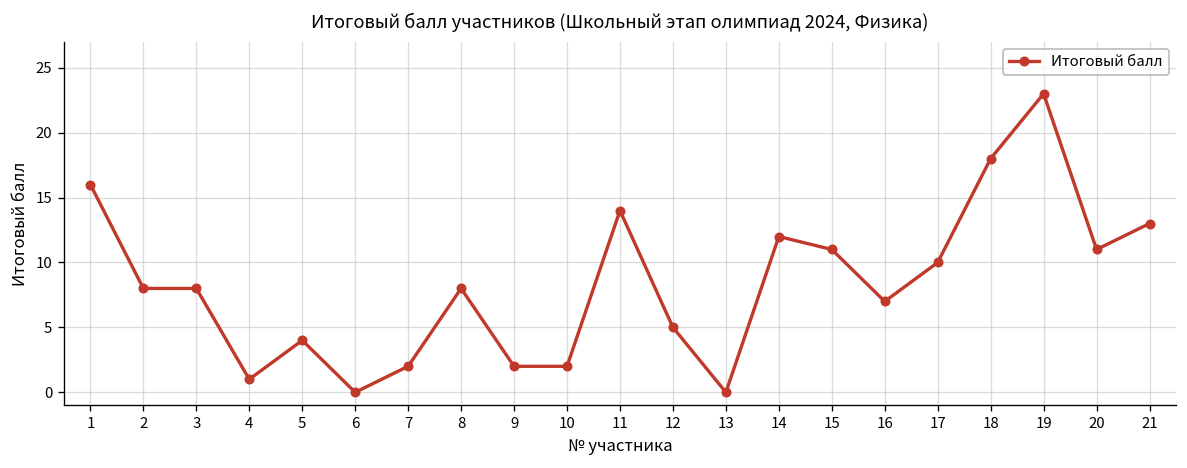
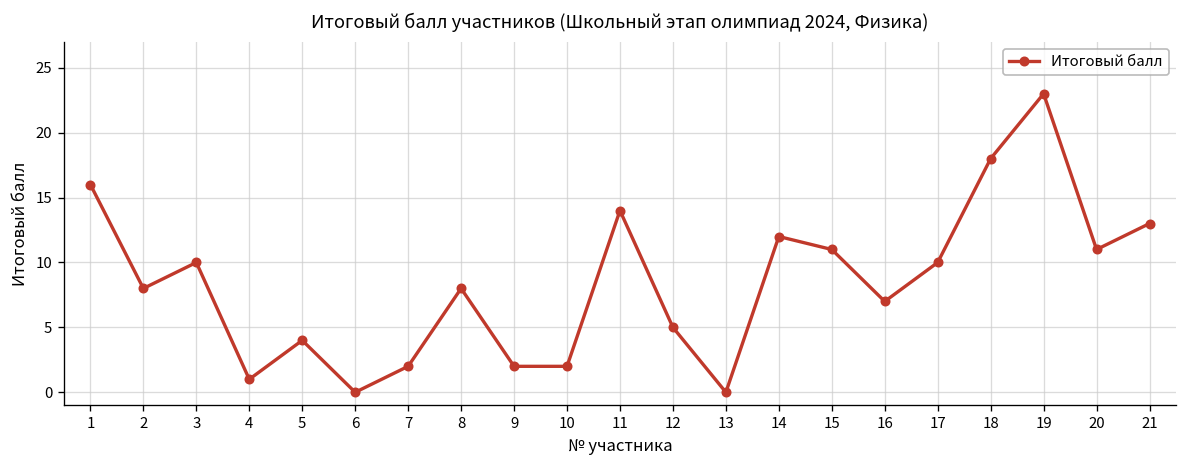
3: 8 -> 10
